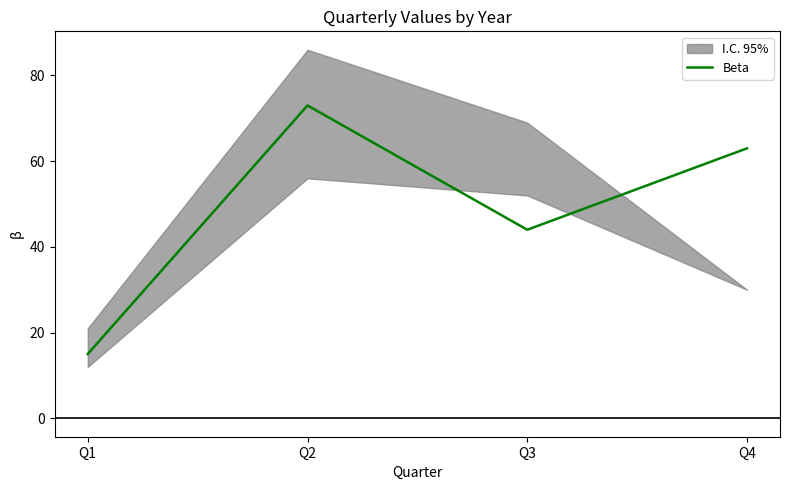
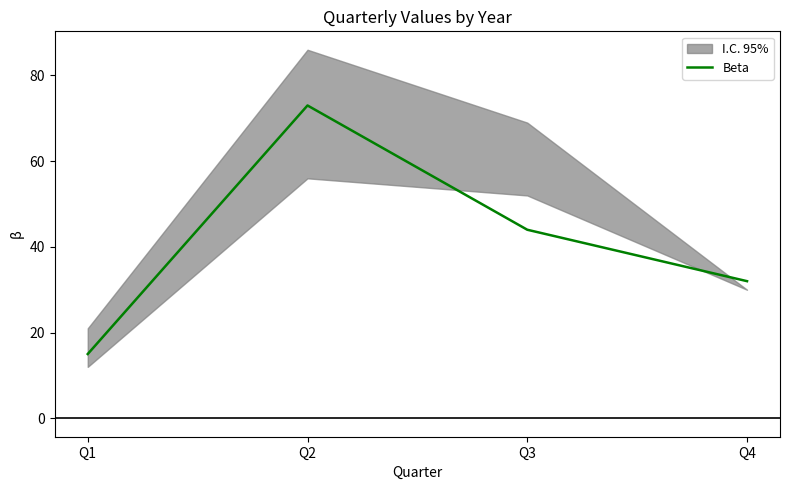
Beta, Q4: 63 -> 32
